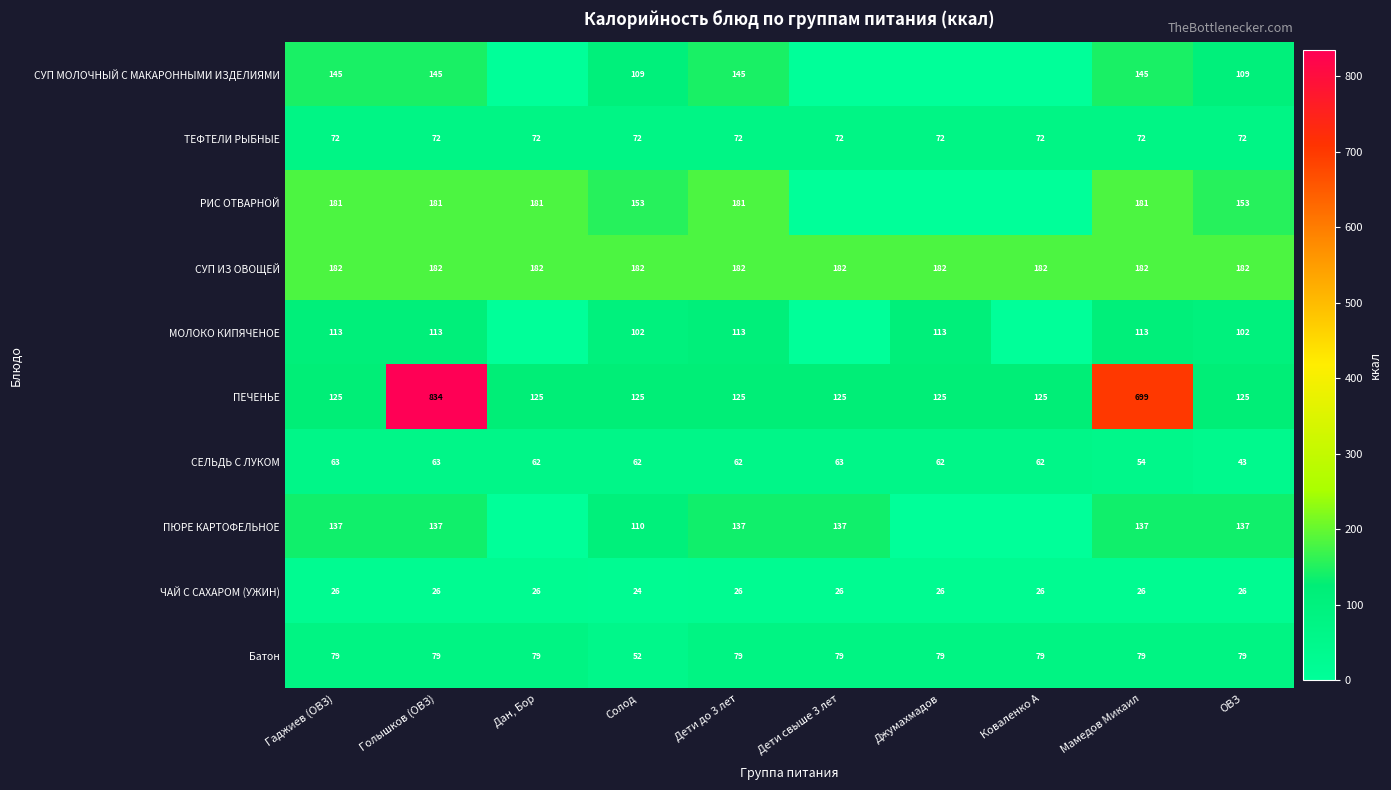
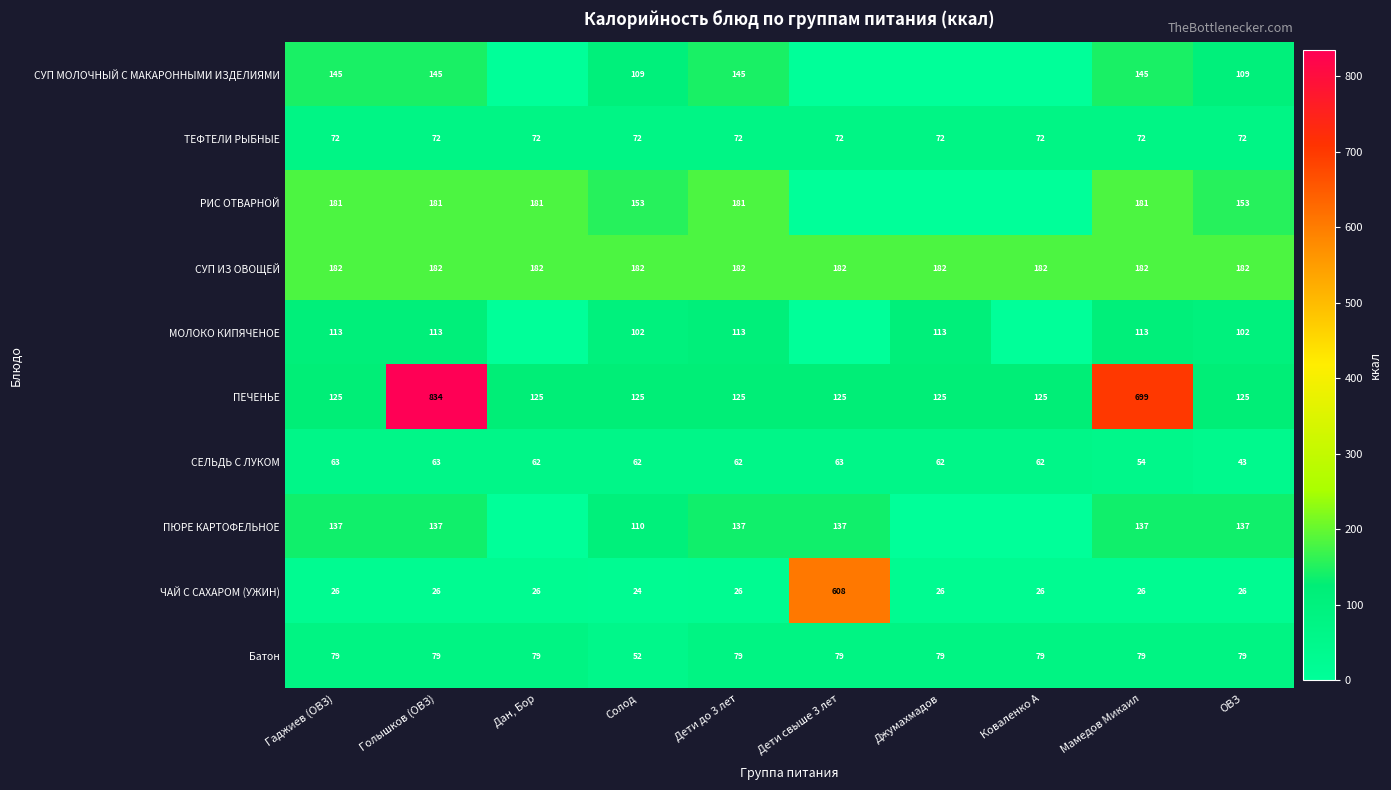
ЧАЙ С САХАРОМ (УЖИН), Дети свыше 3 лет: 26 -> 608
